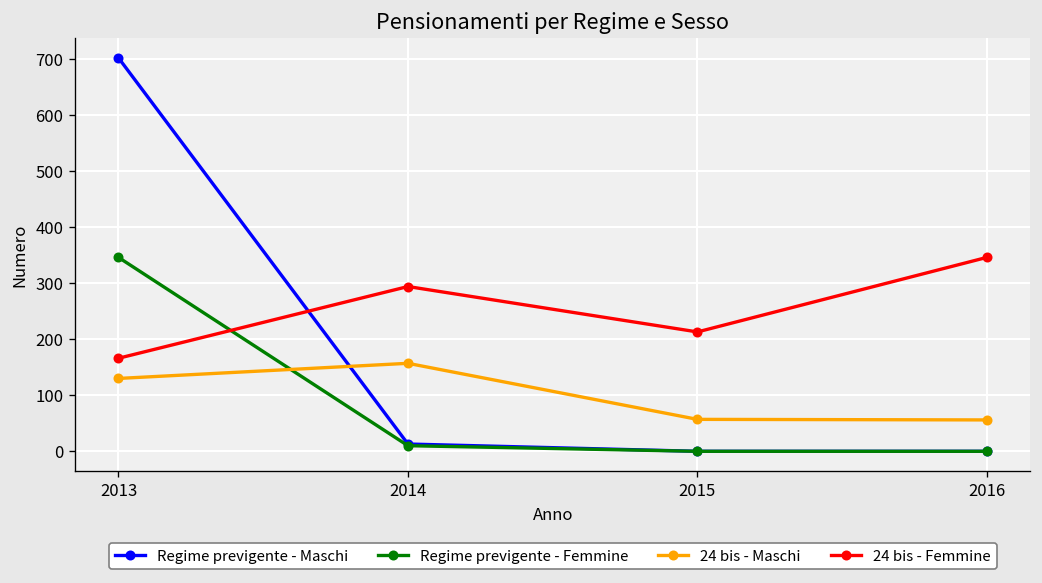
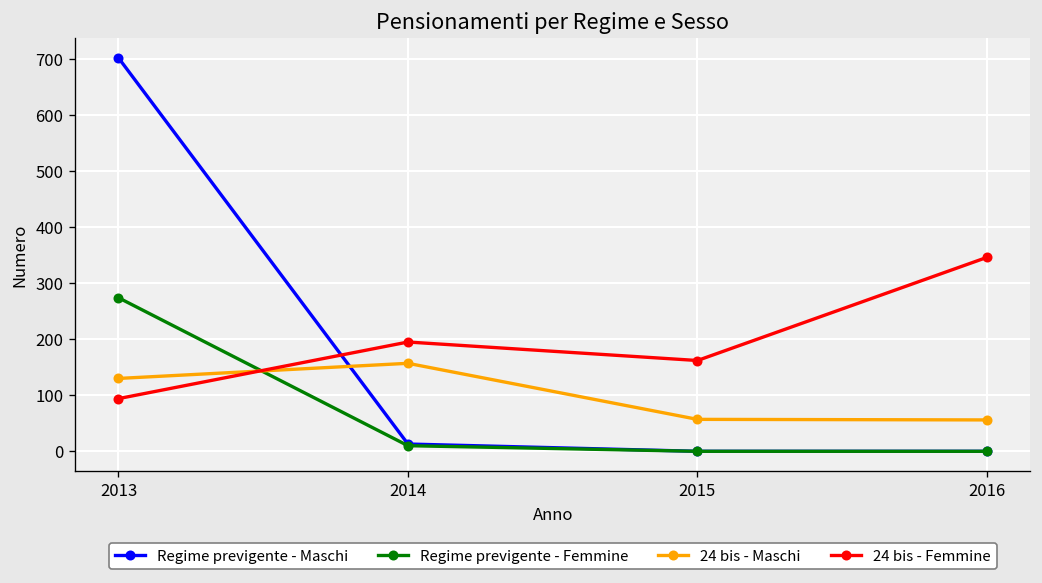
Regime previgente - Femmine, 2013: 350 -> 270
24 bis - Femmine, 2013: 170 -> 90
24 bis - Femmine, 2014: 290 -> 200
24 bis - Femmine, 2015: 210 -> 160
